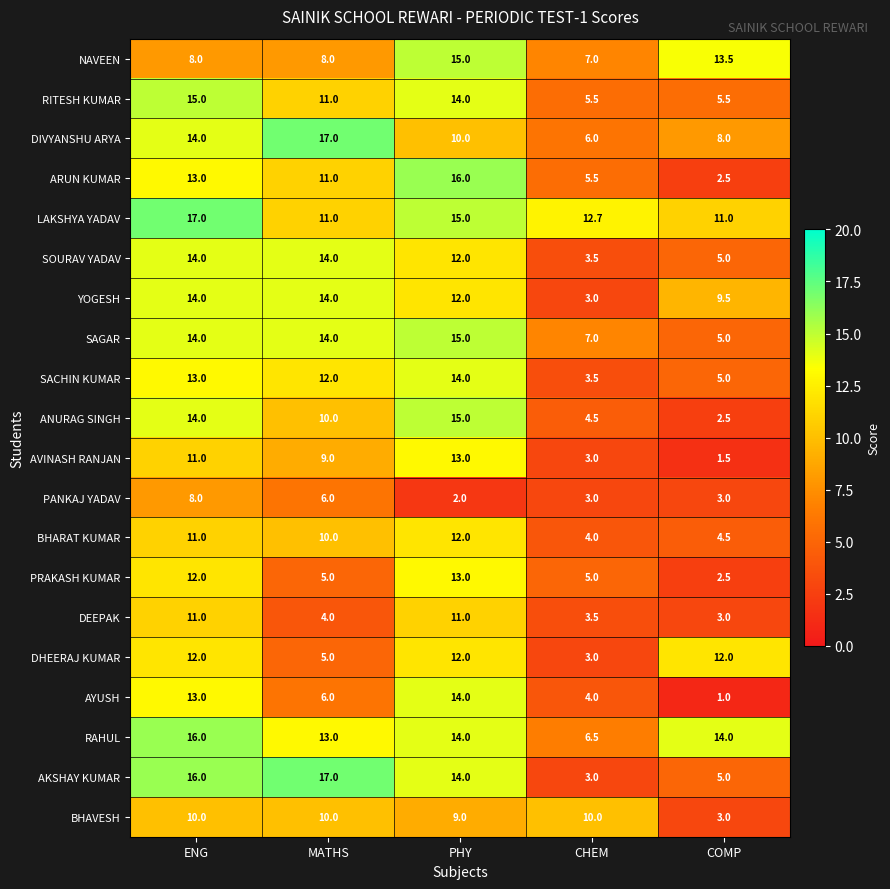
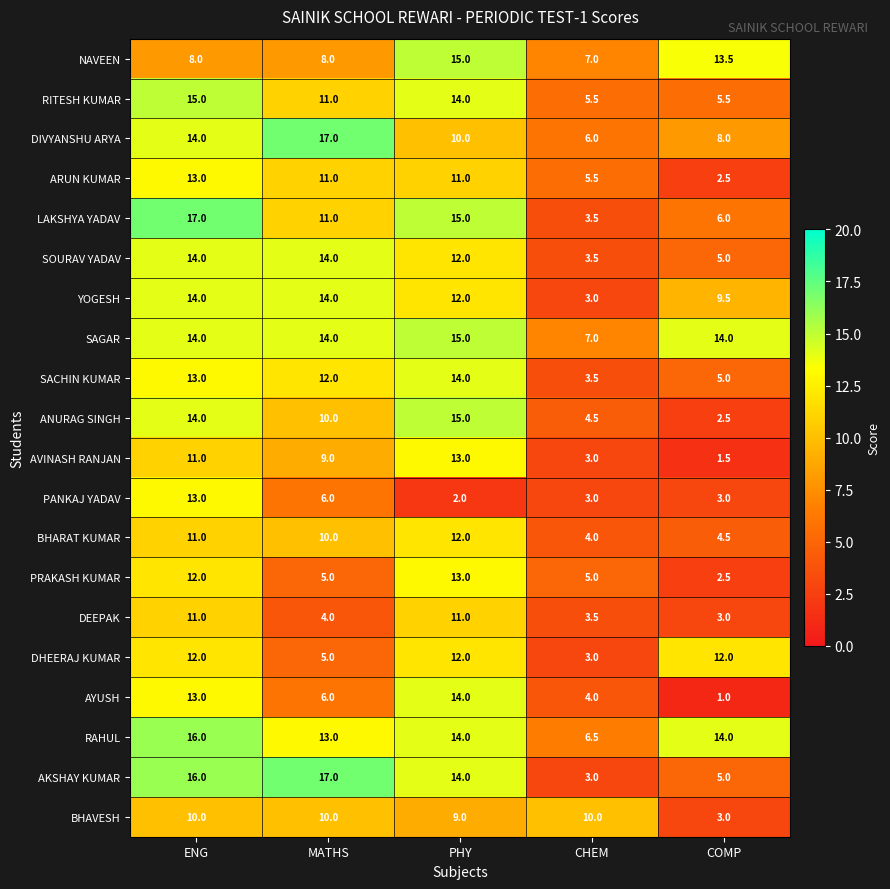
ARUN KUMAR, PHY: 16.0 -> 11.0
LAKSHYA YADAV, CHEM: 12.7 -> 3.5
LAKSHYA YADAV, COMP: 11.0 -> 6.0
SAGAR, COMP: 5.0 -> 14.0
PANKAJ YADAV, ENG: 8.0 -> 13.0
